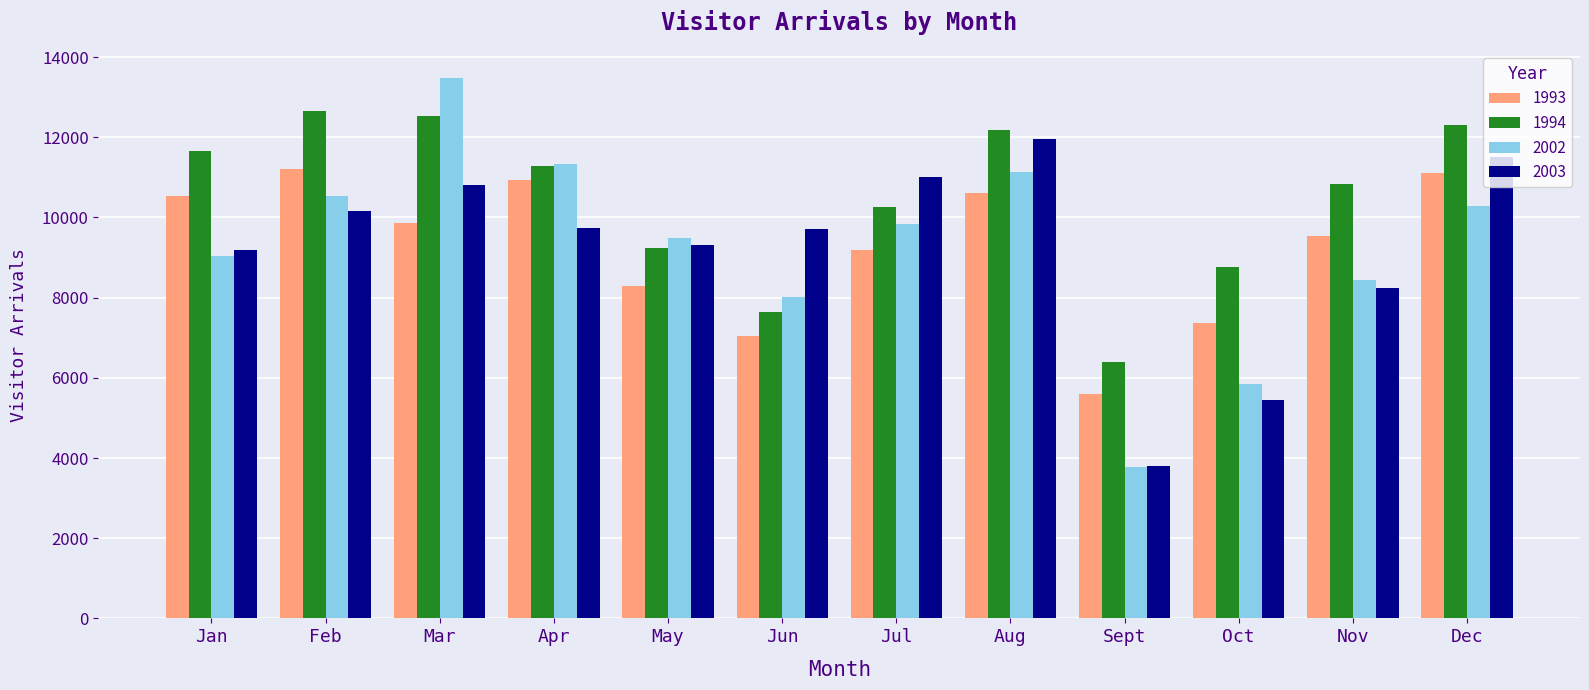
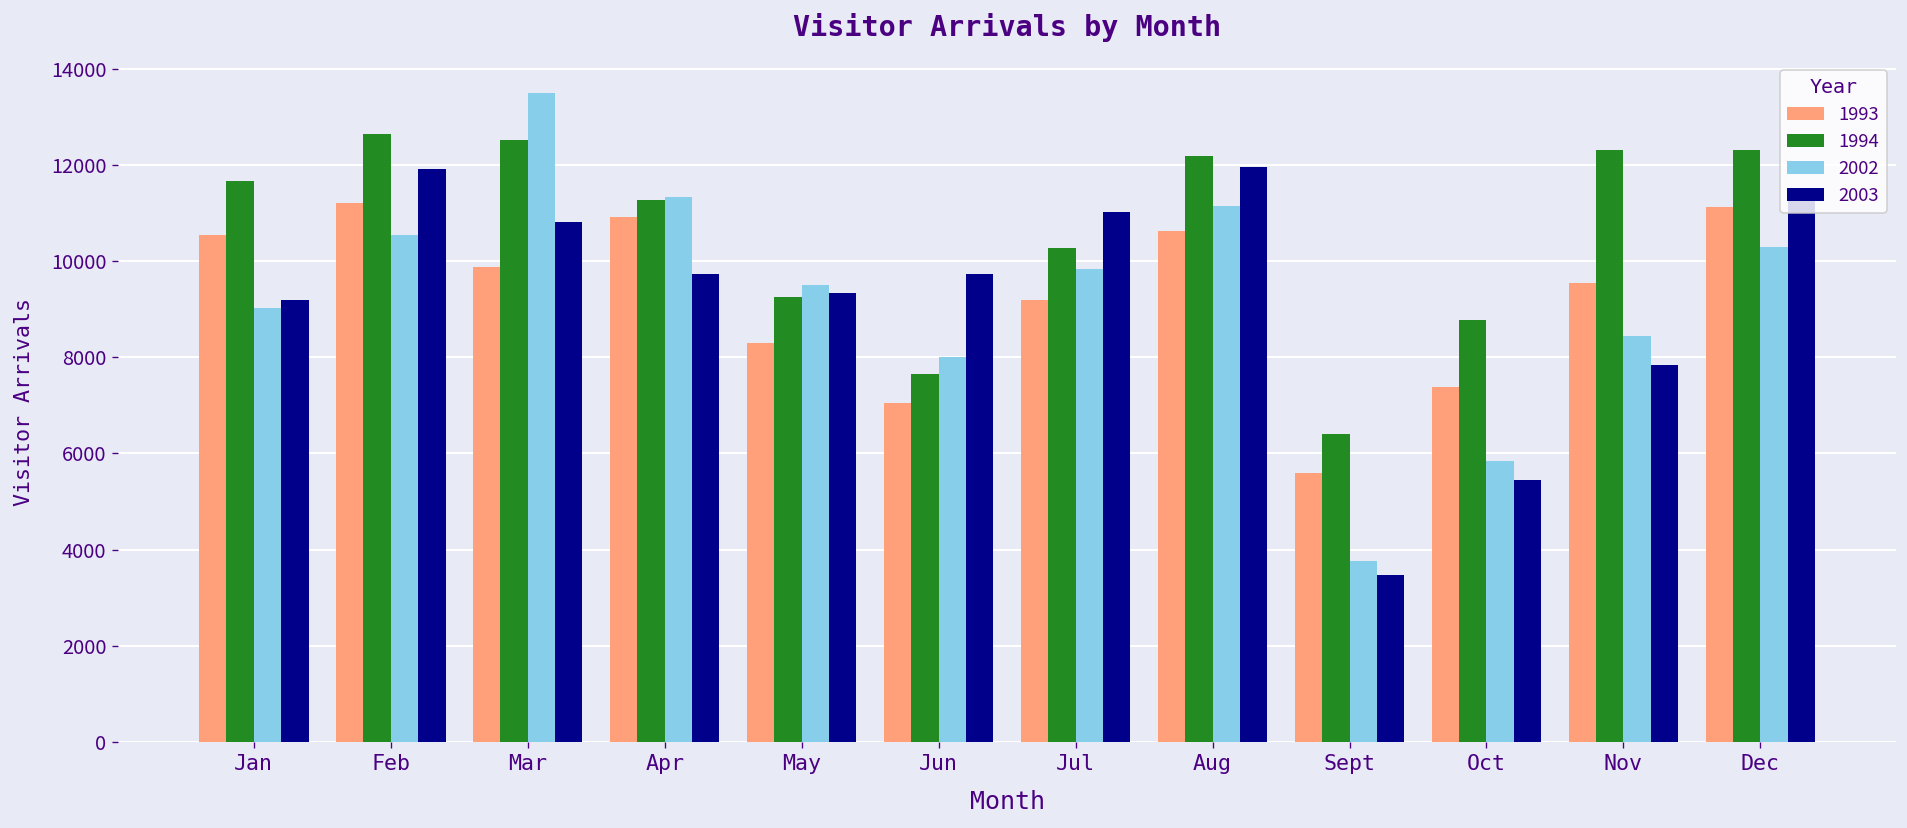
2003, Feb: 10200 -> 11900
2003, Sept: 3800 -> 3500
1994, Nov: 10800 -> 12300
2003, Nov: 8200 -> 7800
